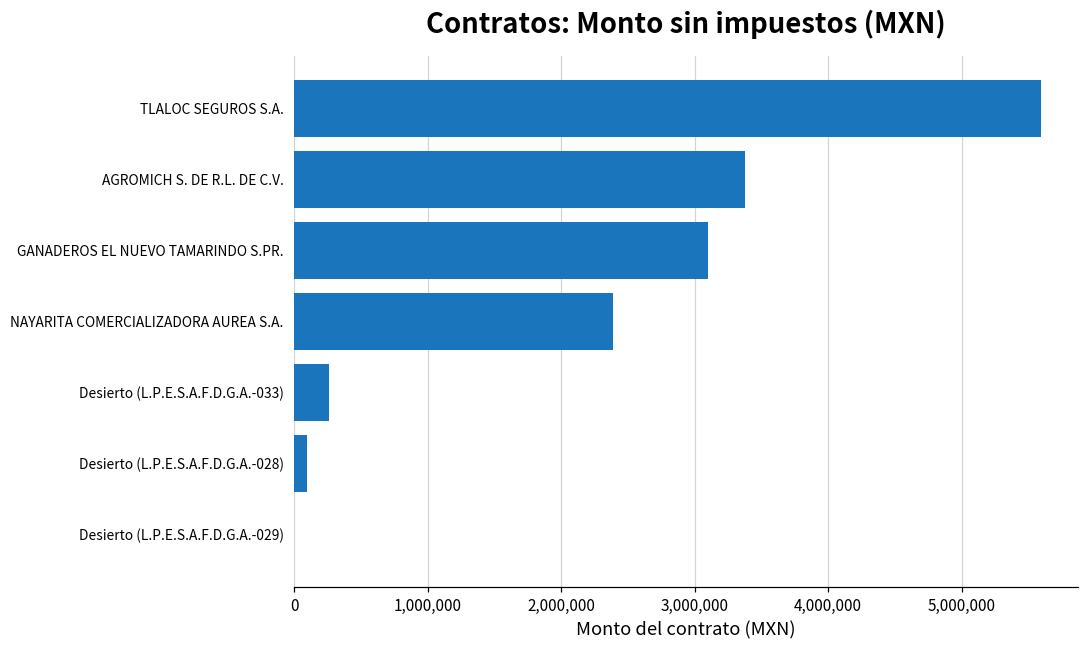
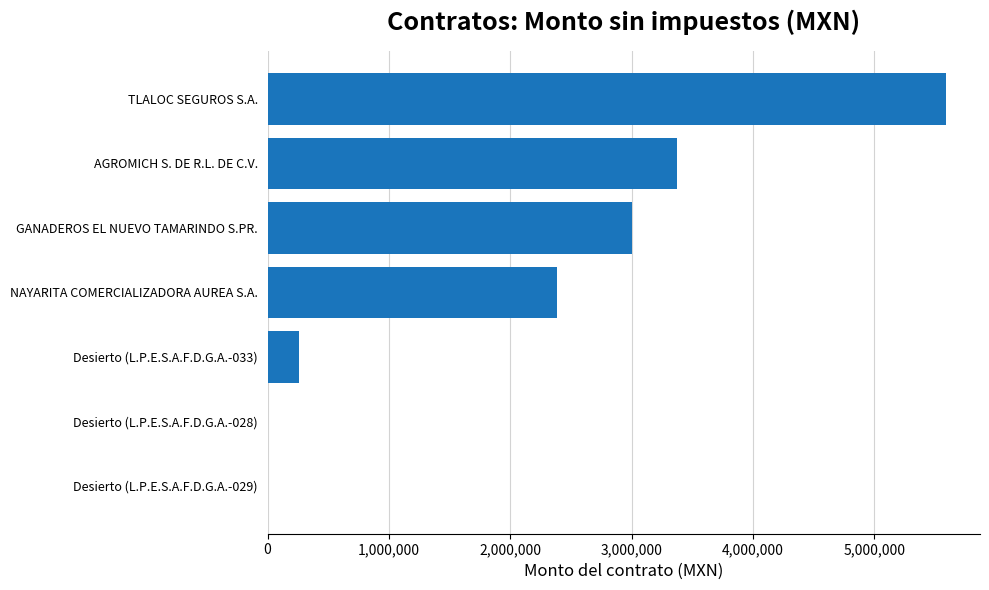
GANADEROS EL NUEVO TAMARINDO S.PR.: 3,100,000 -> 3,000,000
Desierto (L.P.E.S.A.F.D.G.A.-028): 100,000 -> 0
